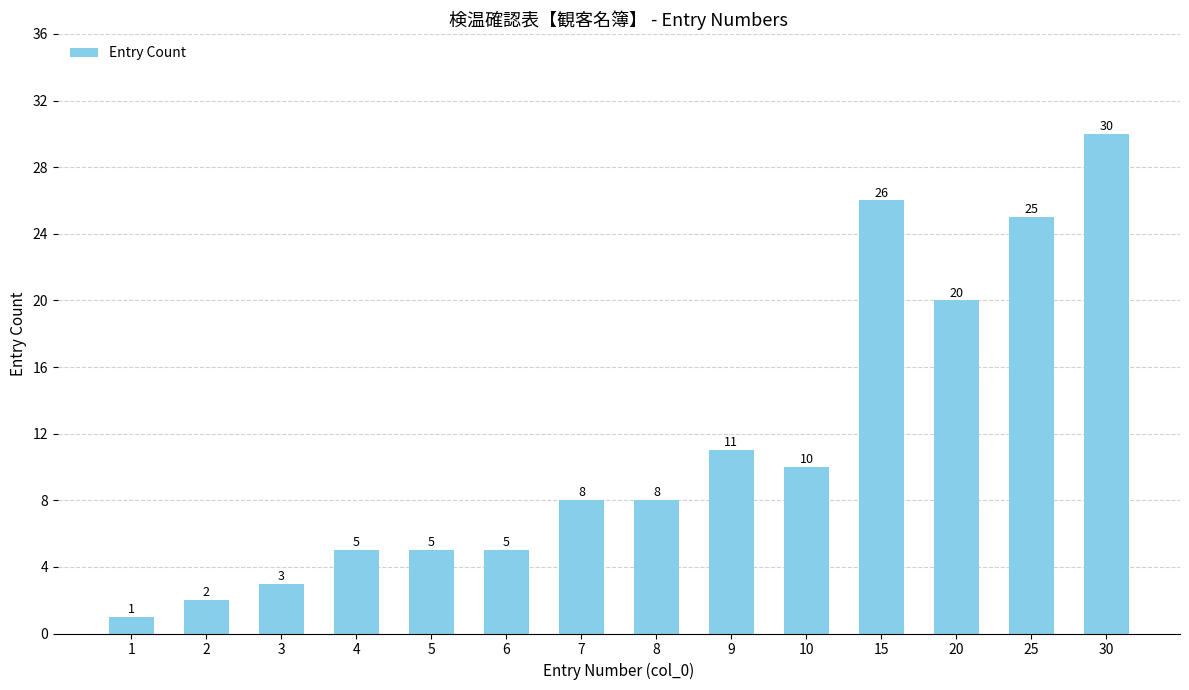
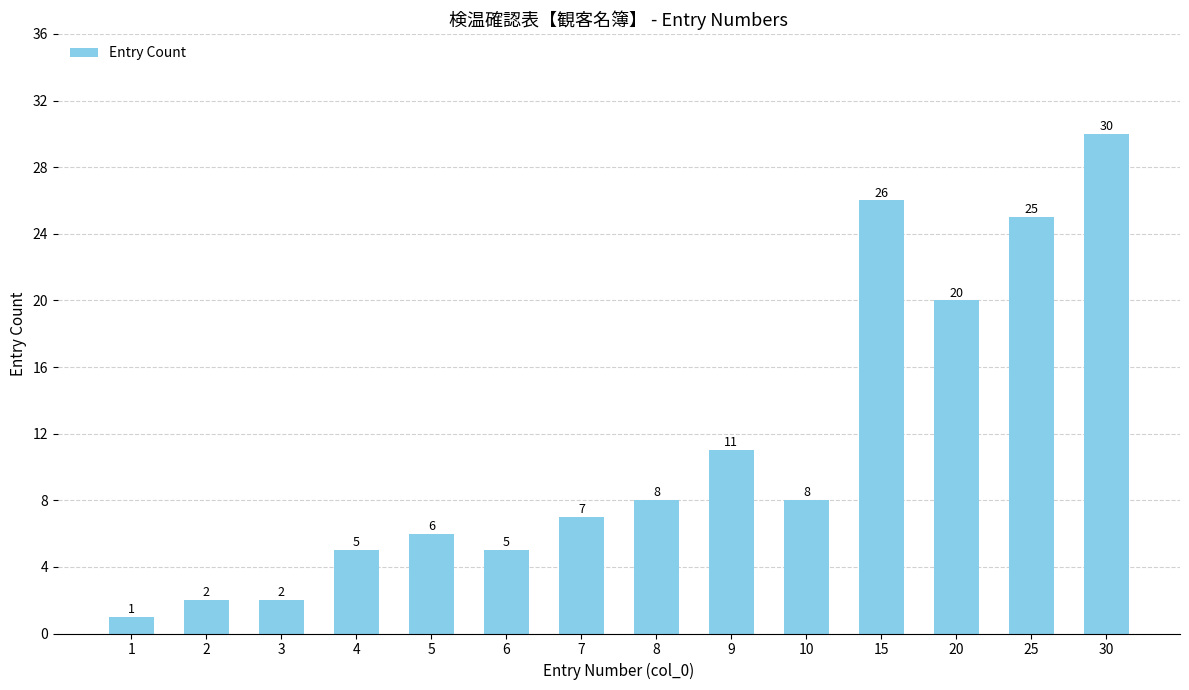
3: 3 -> 2
5: 5 -> 6
7: 8 -> 7
10: 10 -> 8
